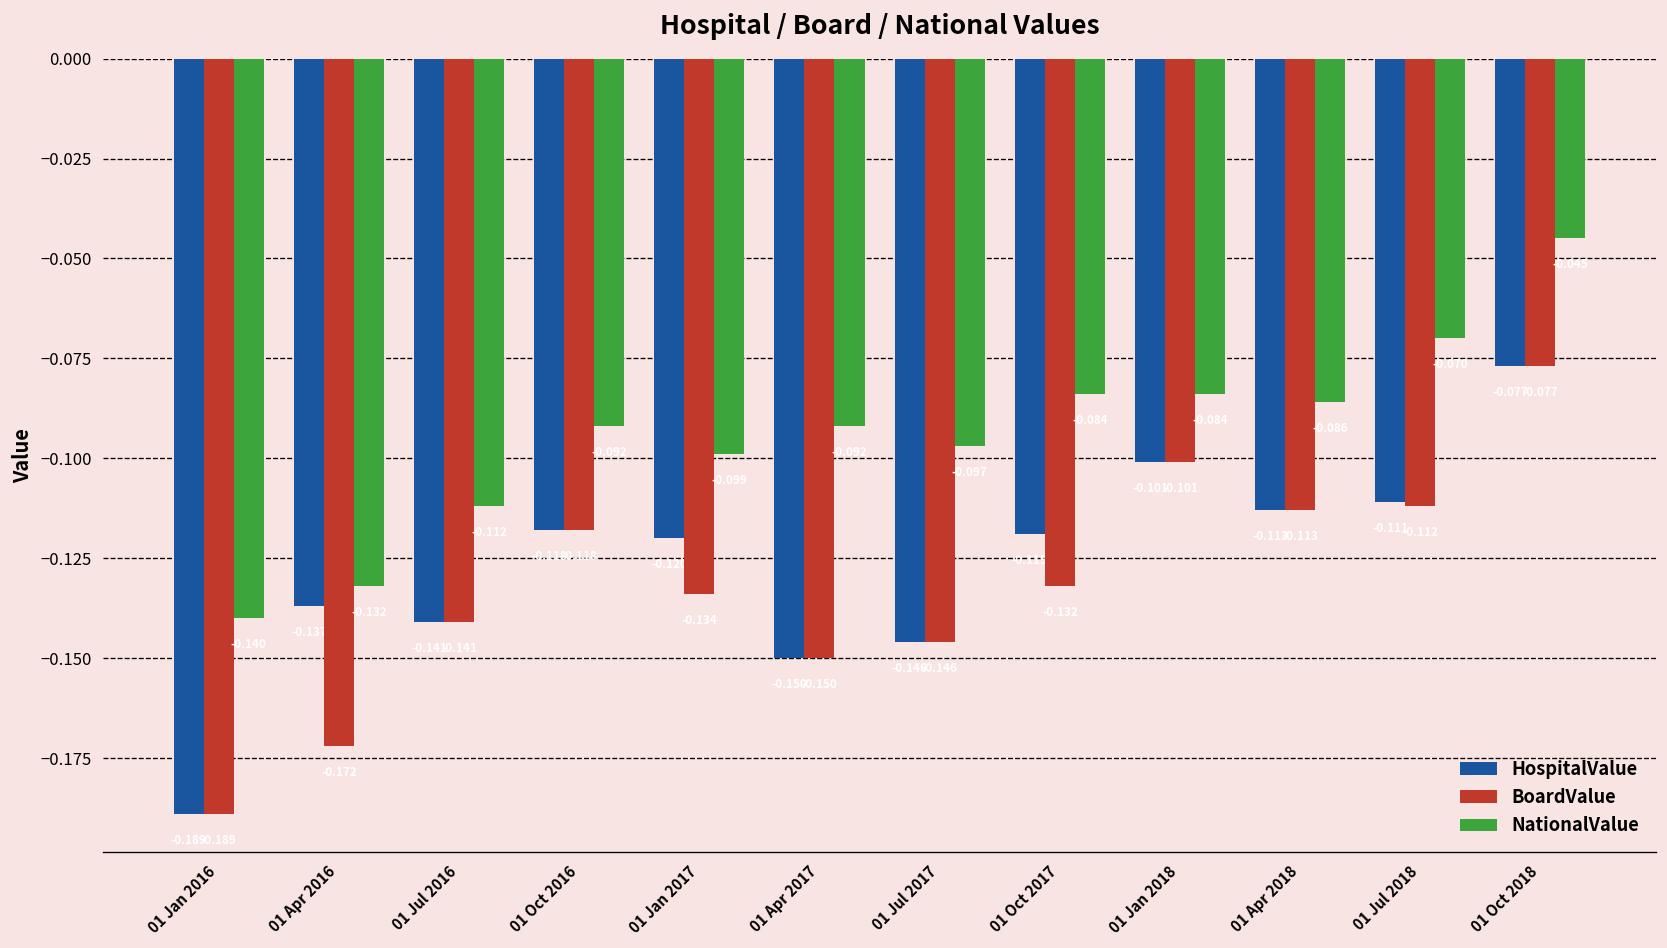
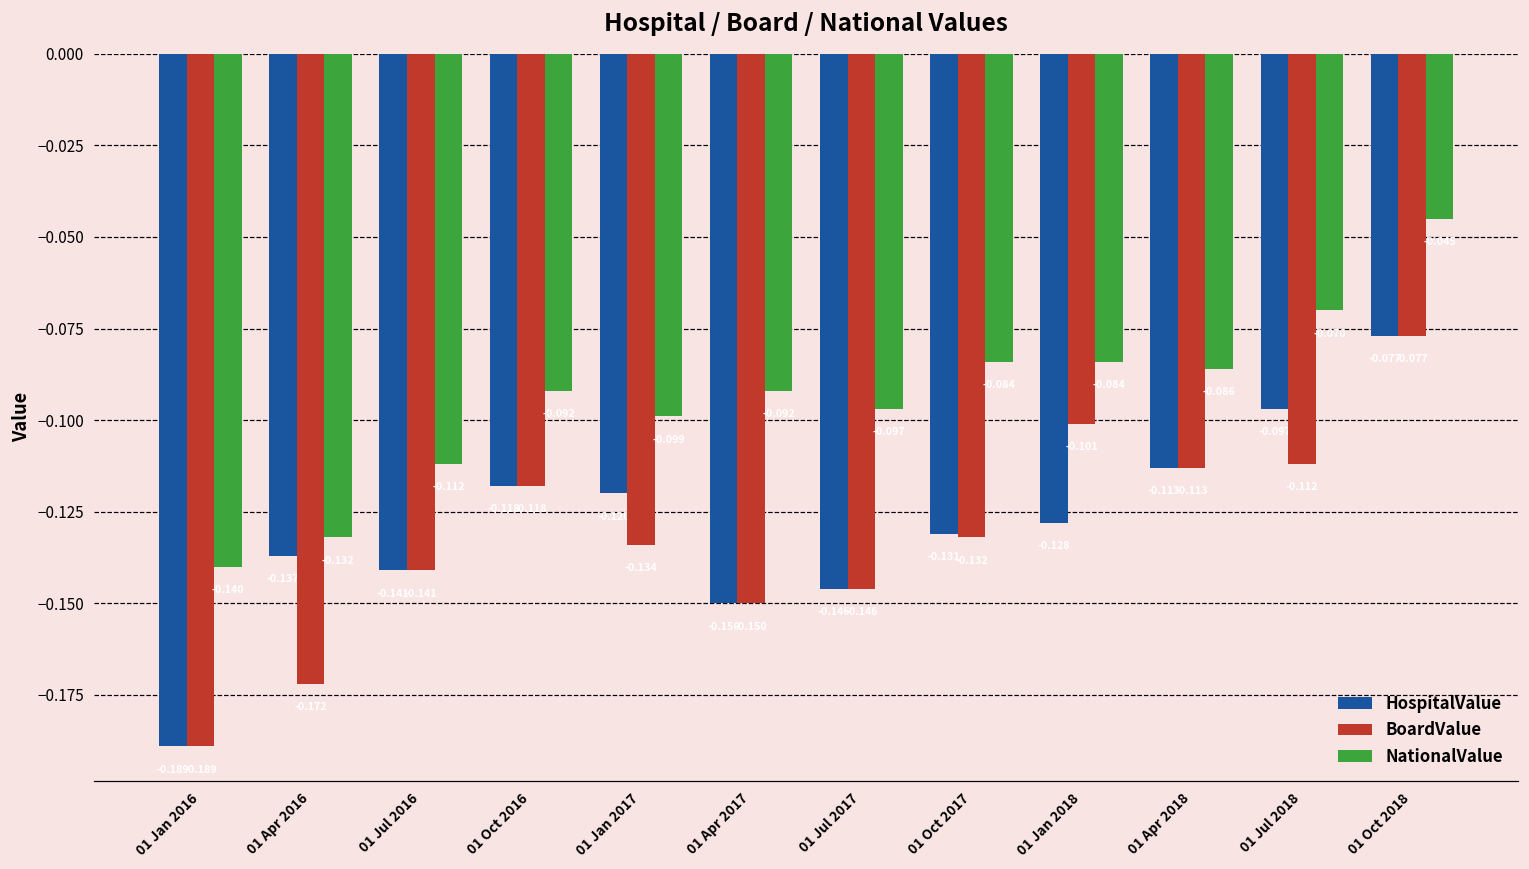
HospitalValue, 01 Oct 2017: -0.119 -> -0.131
HospitalValue, 01 Jan 2018: -0.101 -> -0.128
HospitalValue, 01 Jul 2018: -0.111 -> -0.097
